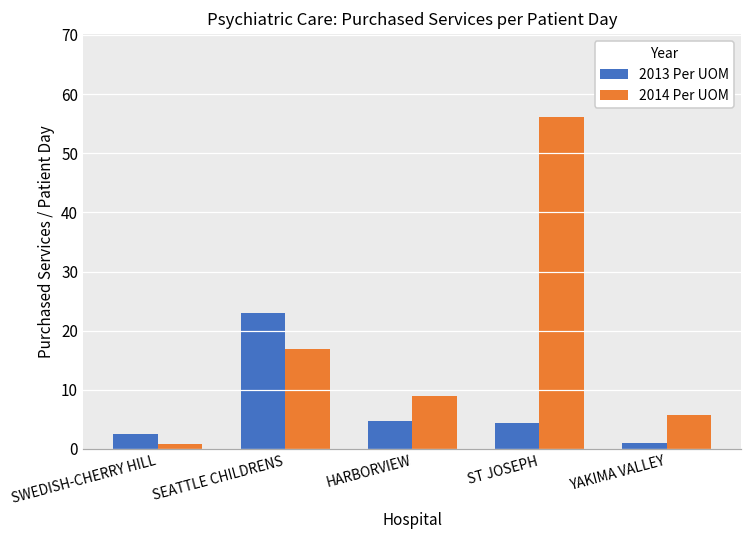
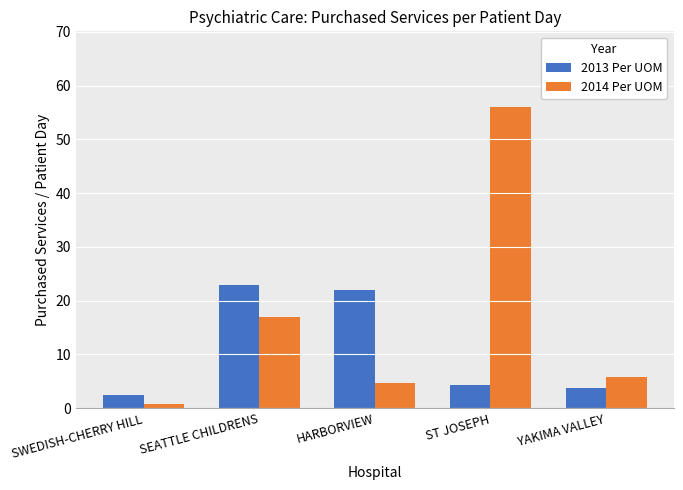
2013 Per UOM, HARBORVIEW: 5 -> 22
2014 Per UOM, HARBORVIEW: 9 -> 5
2013 Per UOM, YAKIMA VALLEY: 1 -> 4
